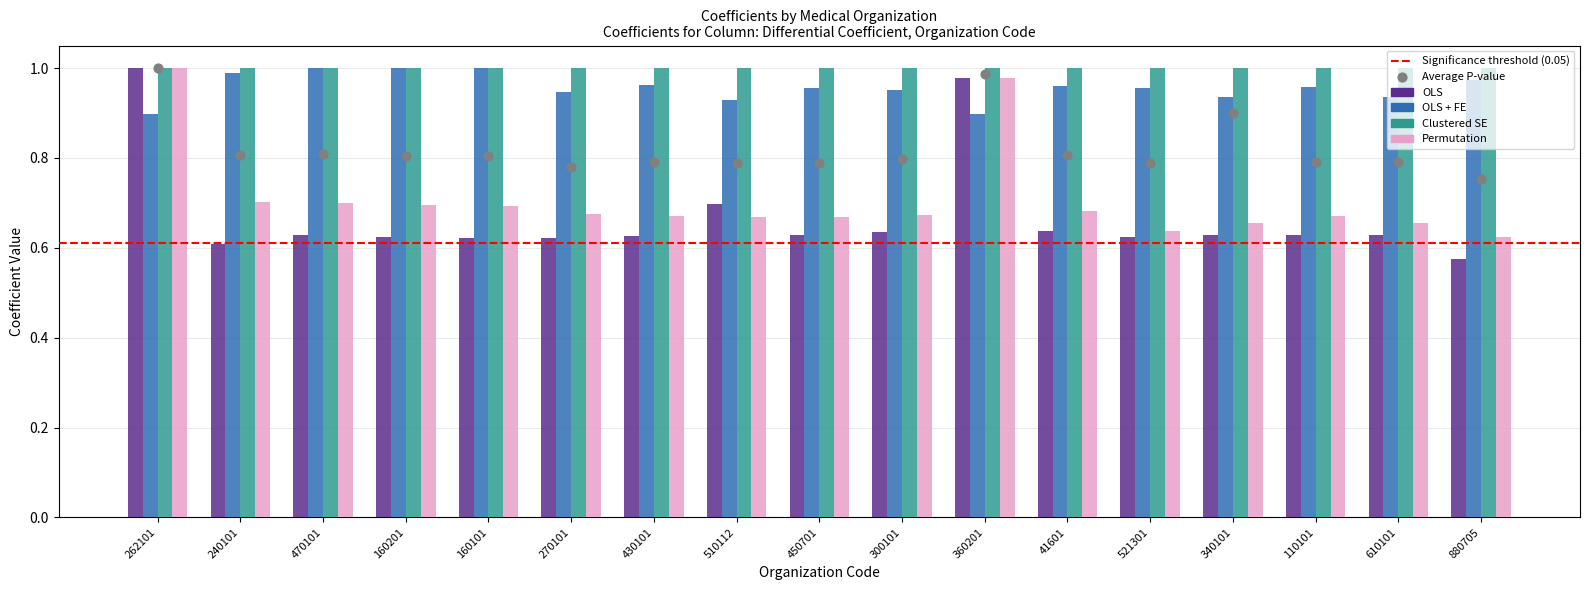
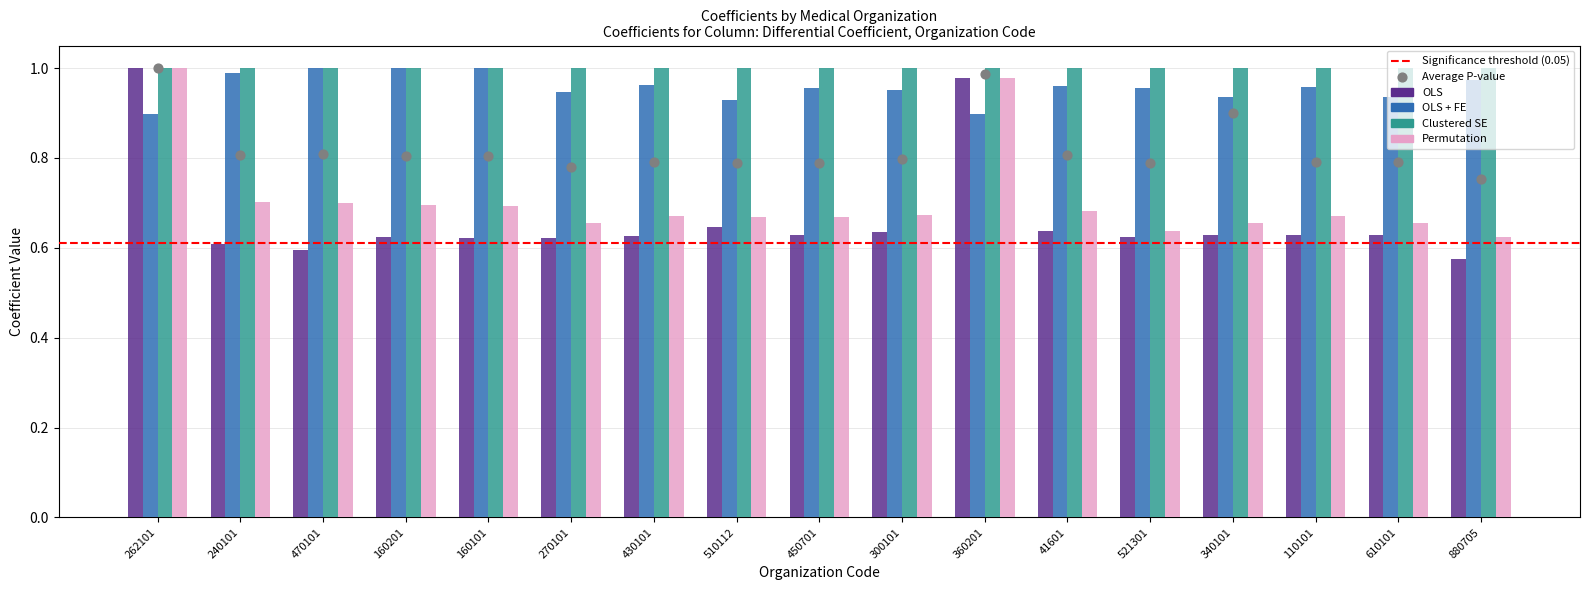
OLS, 470101: 0.63 -> 0.59
Permutation, 270101: 0.67 -> 0.66
OLS, 510112: 0.70 -> 0.65
